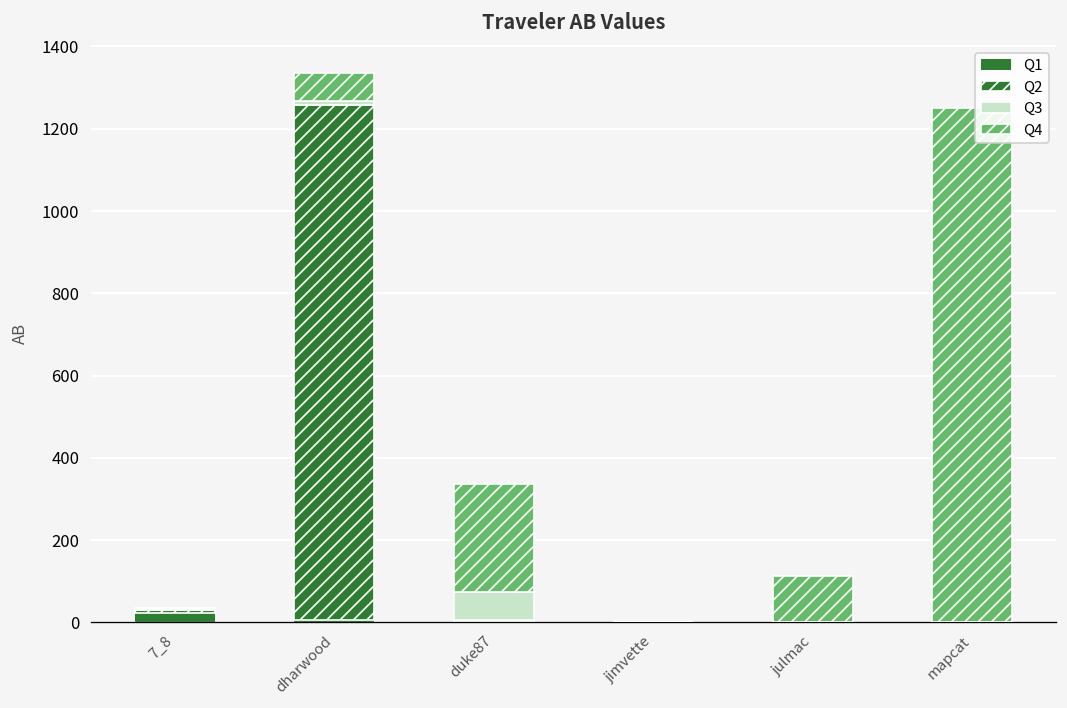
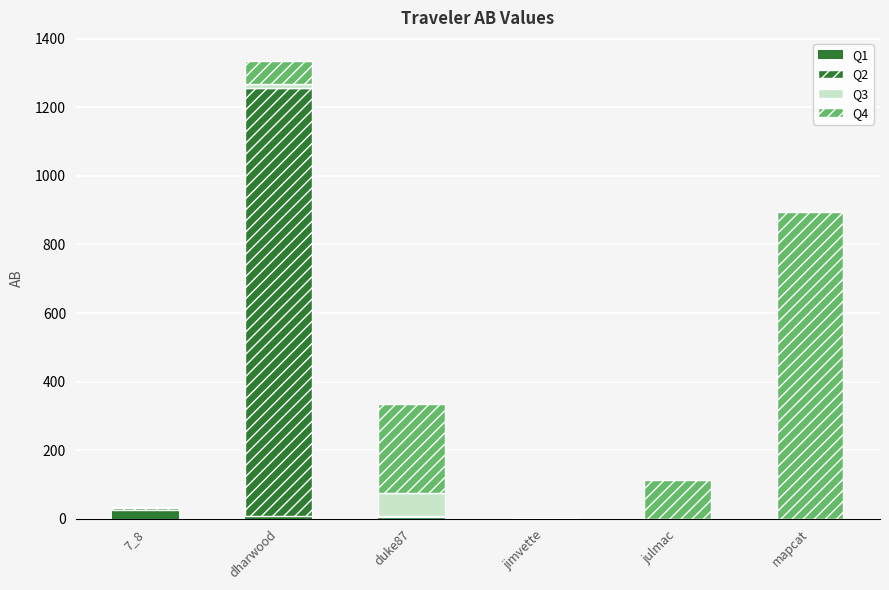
Q4, mapcat: 1250 -> 900
